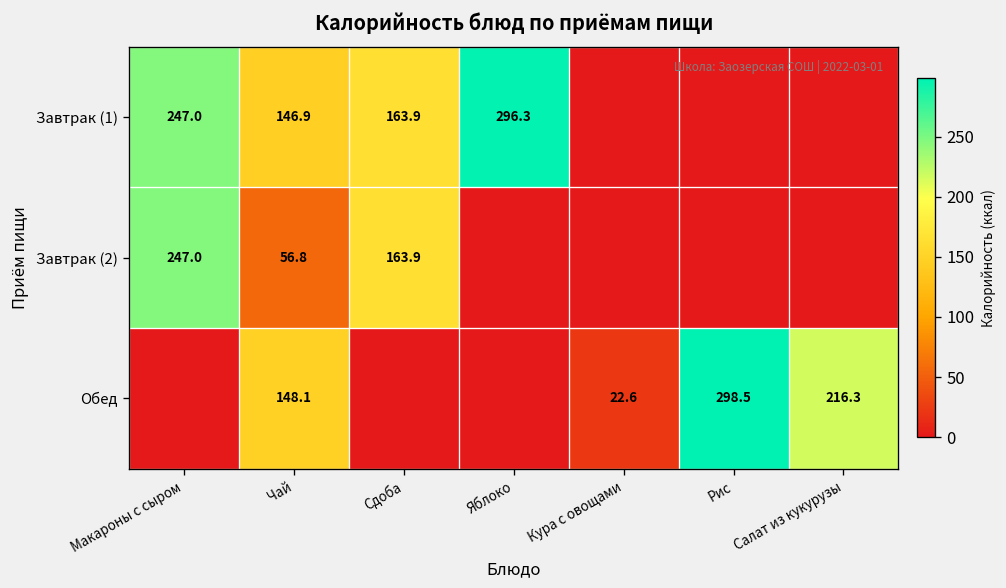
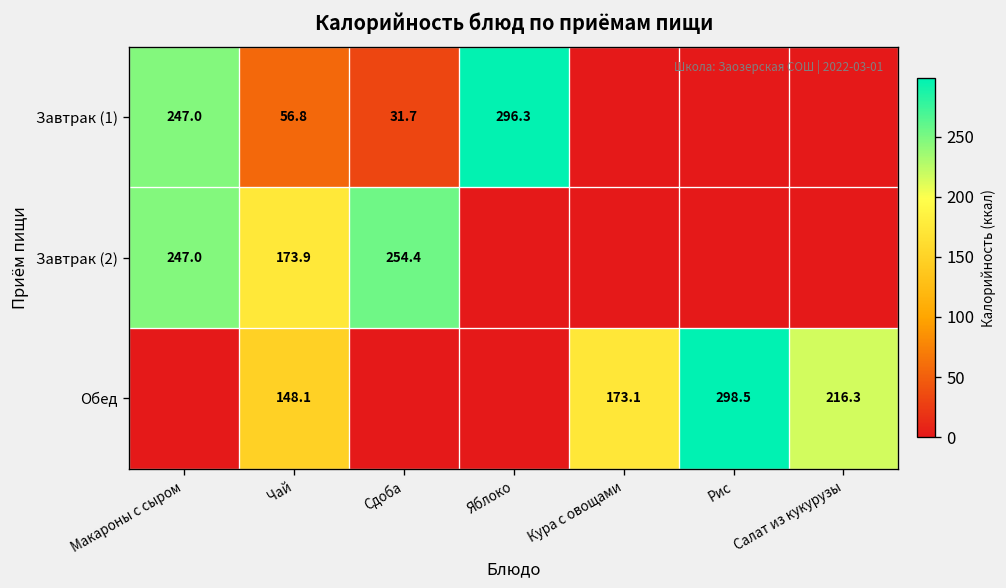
Завтрак (1), Чай: 146.9 -> 56.8
Завтрак (1), Сдоба: 163.9 -> 31.7
Завтрак (2), Чай: 56.8 -> 173.9
Завтрак (2), Сдоба: 163.9 -> 254.4
Обед, Кура с овощами: 22.6 -> 173.1
